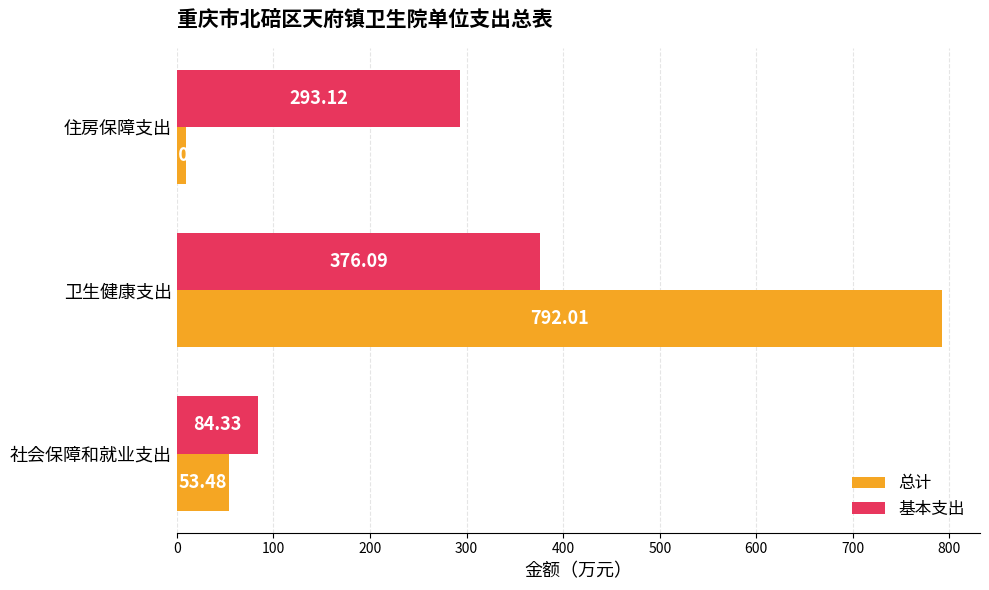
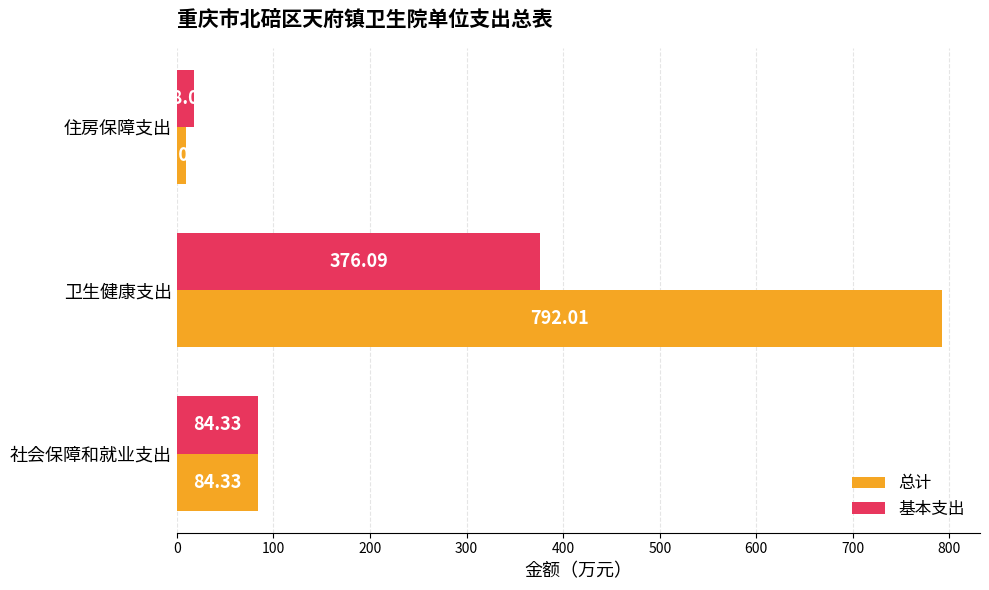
基本支出, 住房保障支出: 290 -> 20
总计, 社会保障和就业支出: 53.48 -> 84.33
